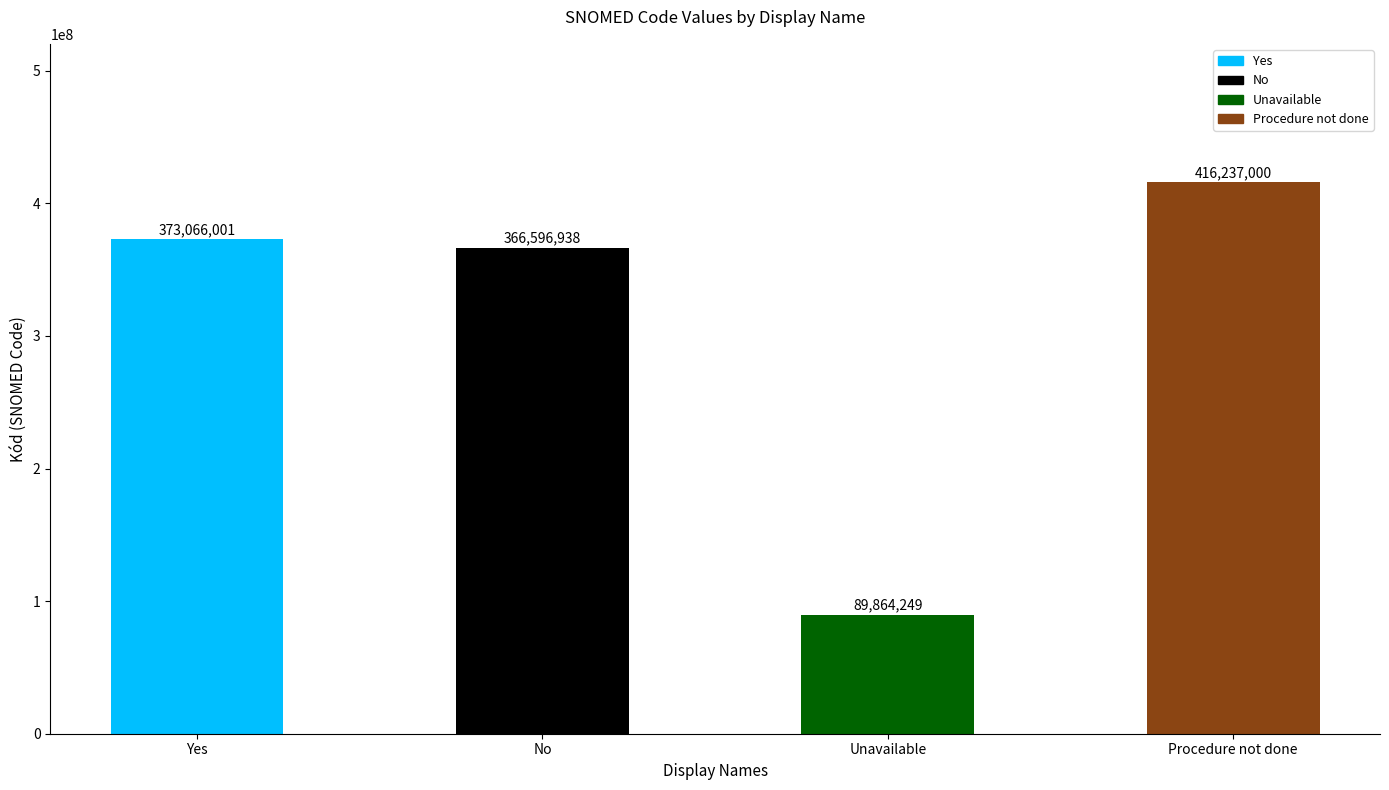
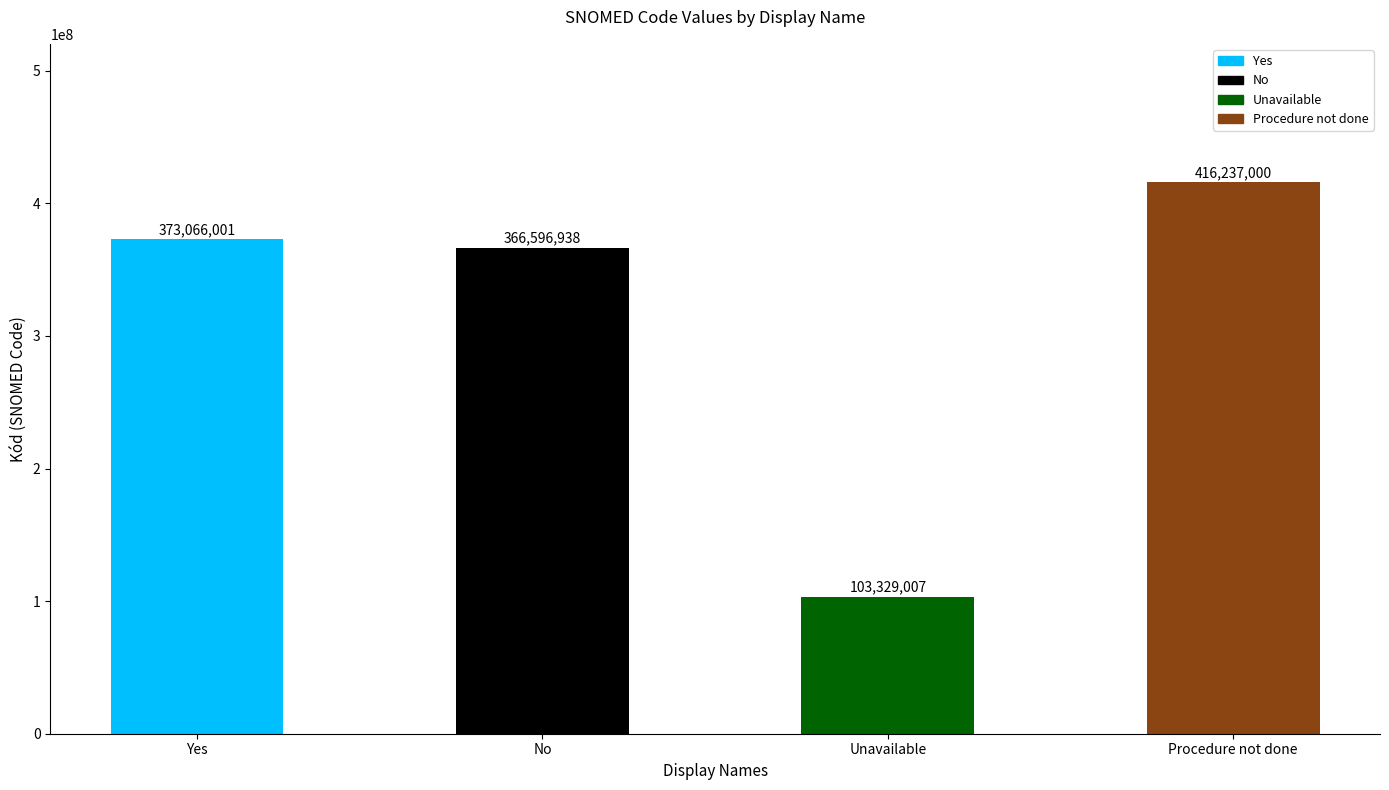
Unavailable: 89,864,249 -> 103,329,007
